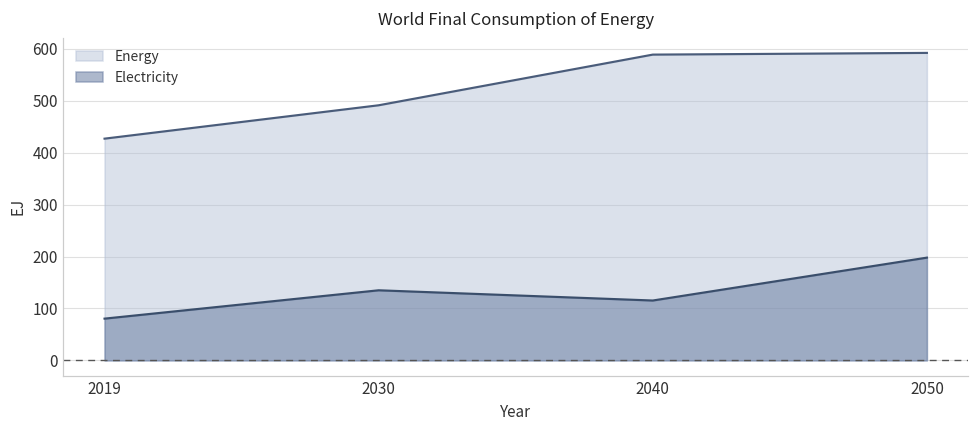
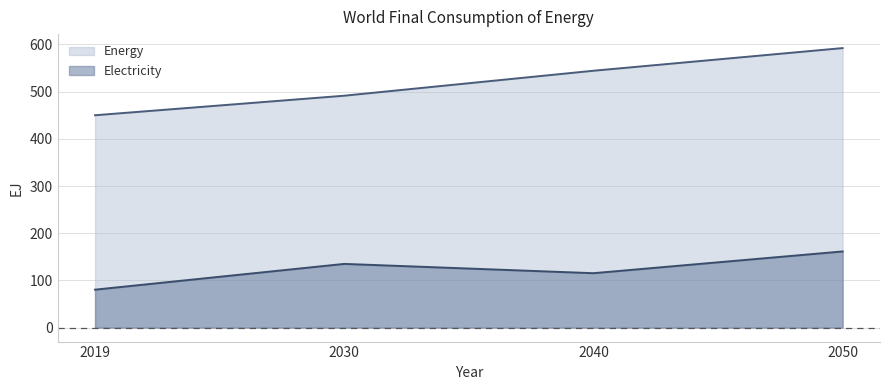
Energy, 2019: 430 -> 450
Energy, 2040: 590 -> 540
Electricity, 2050: 200 -> 160
